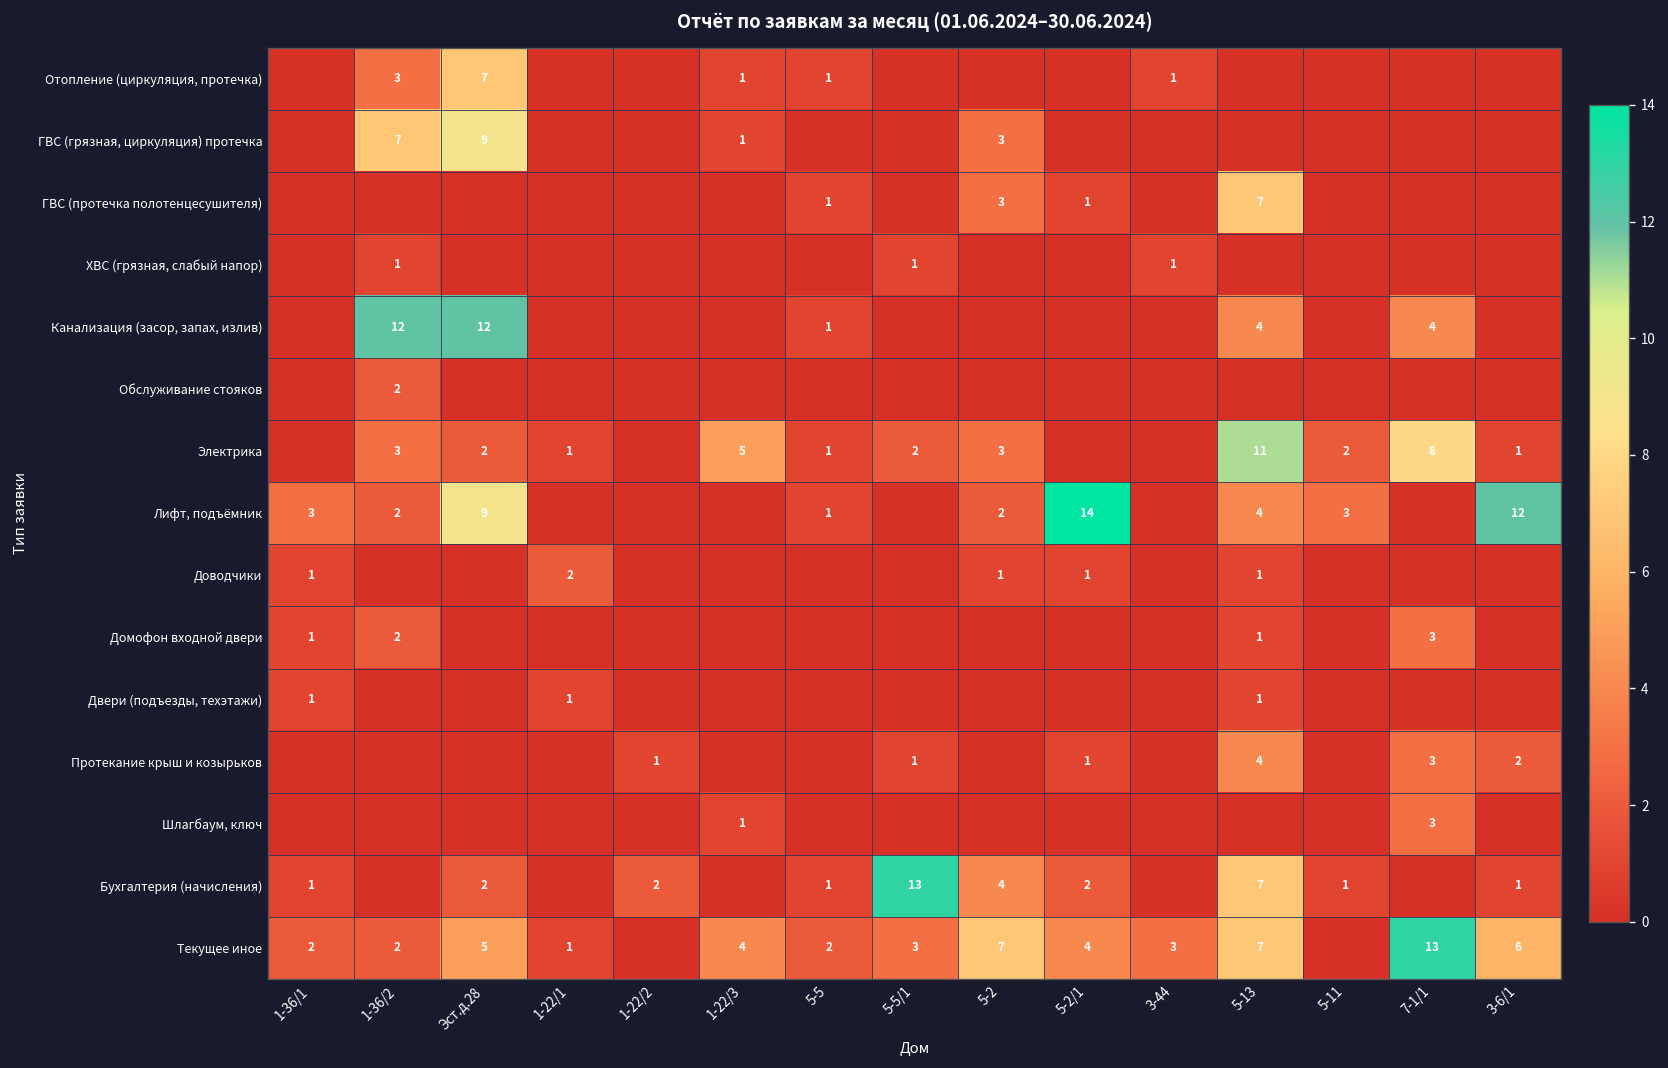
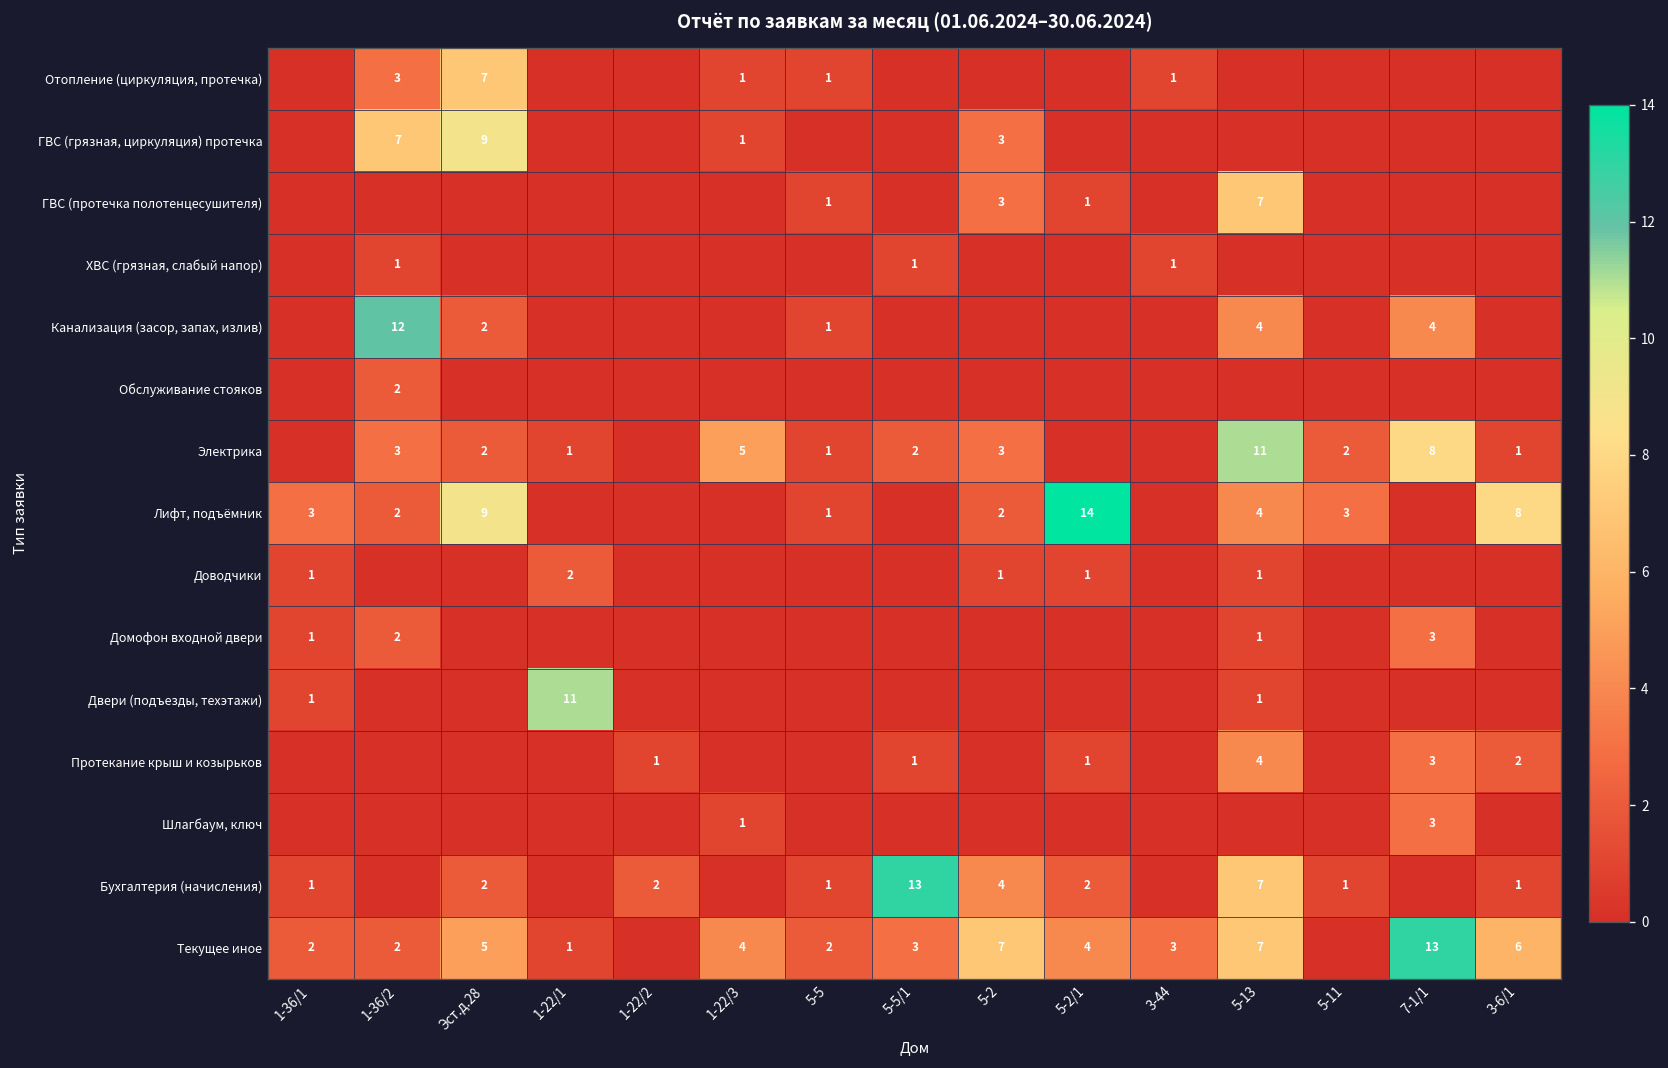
Канализация (засор, запах, излив), Эст.д.28: 12 -> 2
Лифт, подъёмник, 3-6/1: 12 -> 8
Двери (подъезды, техэтажи), 1-22/1: 1 -> 11
